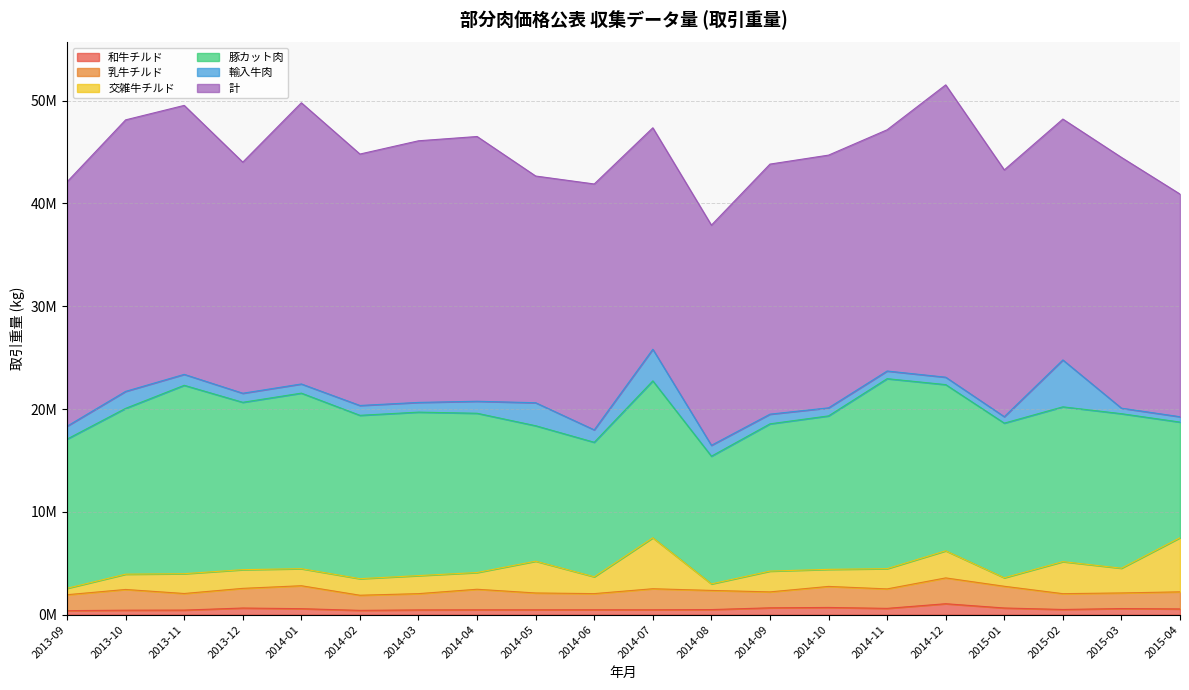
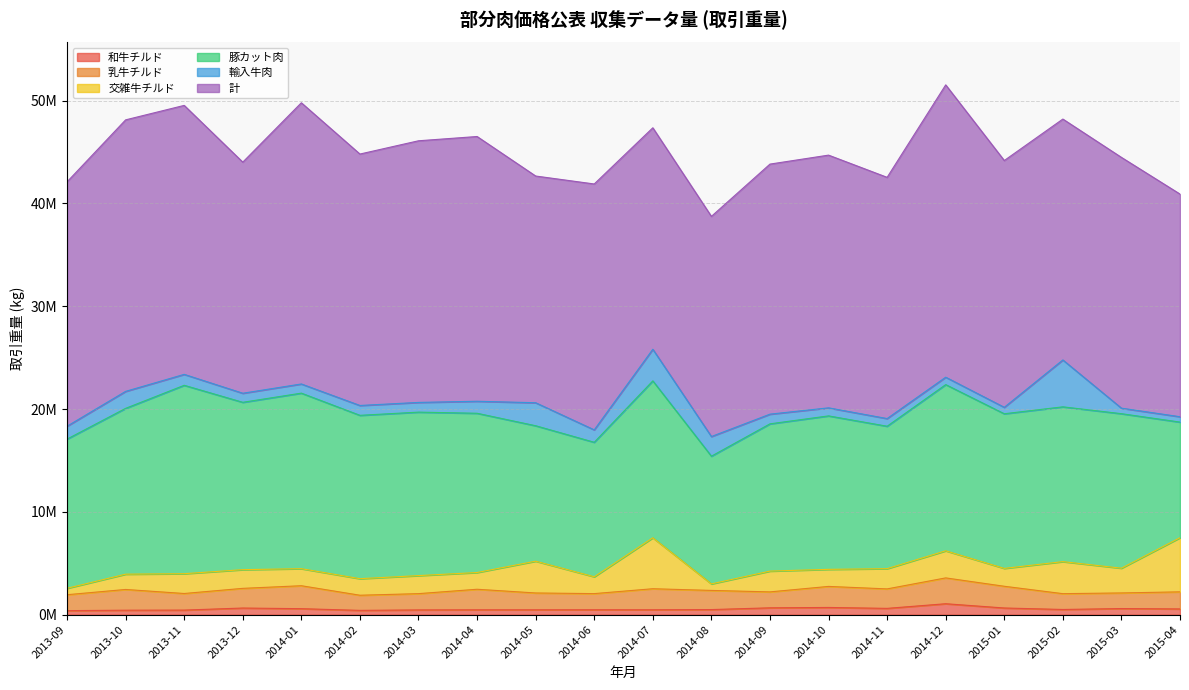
輸入牛肉, 2014-08: 1100000 -> 1900000
豚カット肉, 2014-11: 18500000 -> 13900000
交雑牛チルド, 2015-01: 800000 -> 1700000
